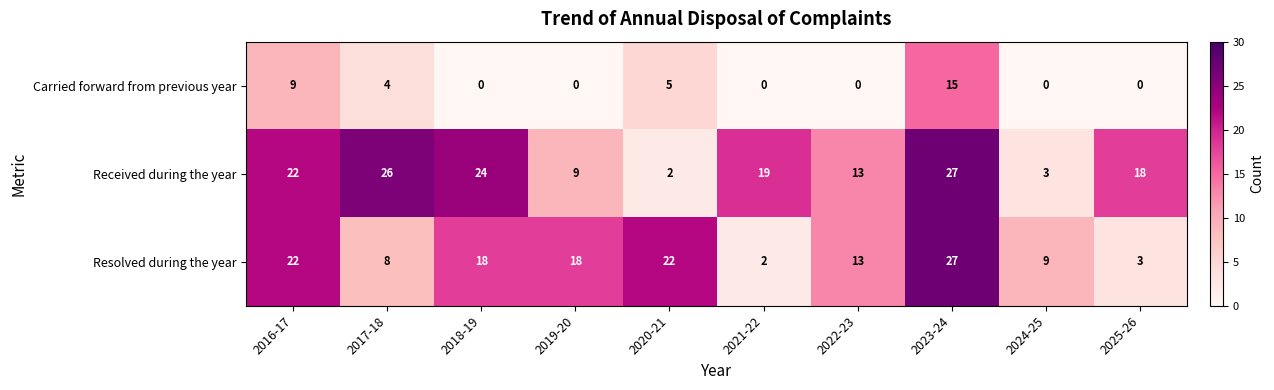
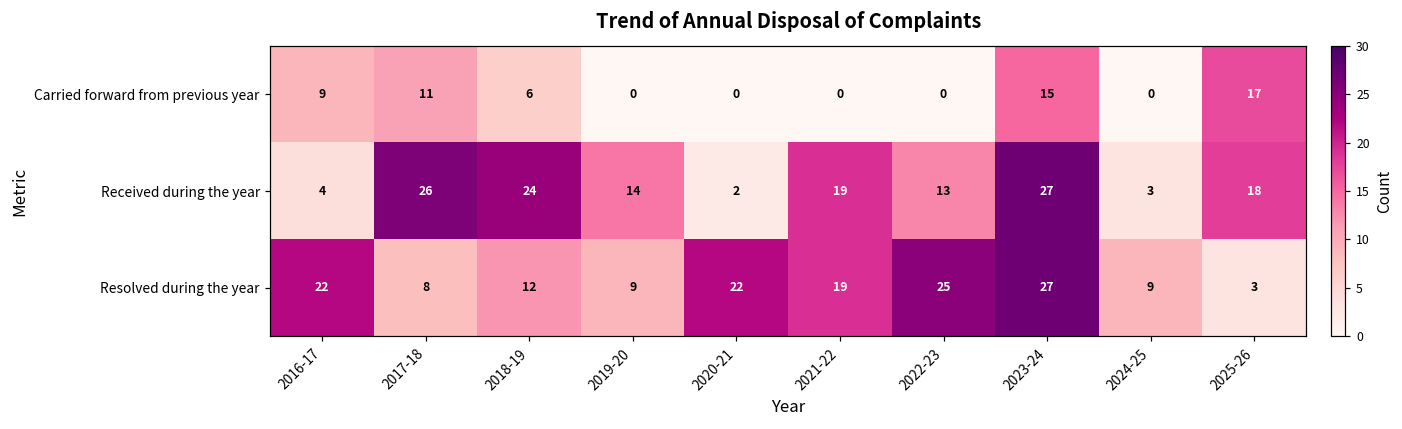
Carried forward from previous year, 2017-18: 4 -> 11
Carried forward from previous year, 2018-19: 0 -> 6
Carried forward from previous year, 2020-21: 5 -> 0
Carried forward from previous year, 2025-26: 0 -> 17
Received during the year, 2016-17: 22 -> 4
Received during the year, 2019-20: 9 -> 14
Resolved during the year, 2018-19: 18 -> 12
Resolved during the year, 2019-20: 18 -> 9
Resolved during the year, 2021-22: 2 -> 19
Resolved during the year, 2022-23: 13 -> 25
